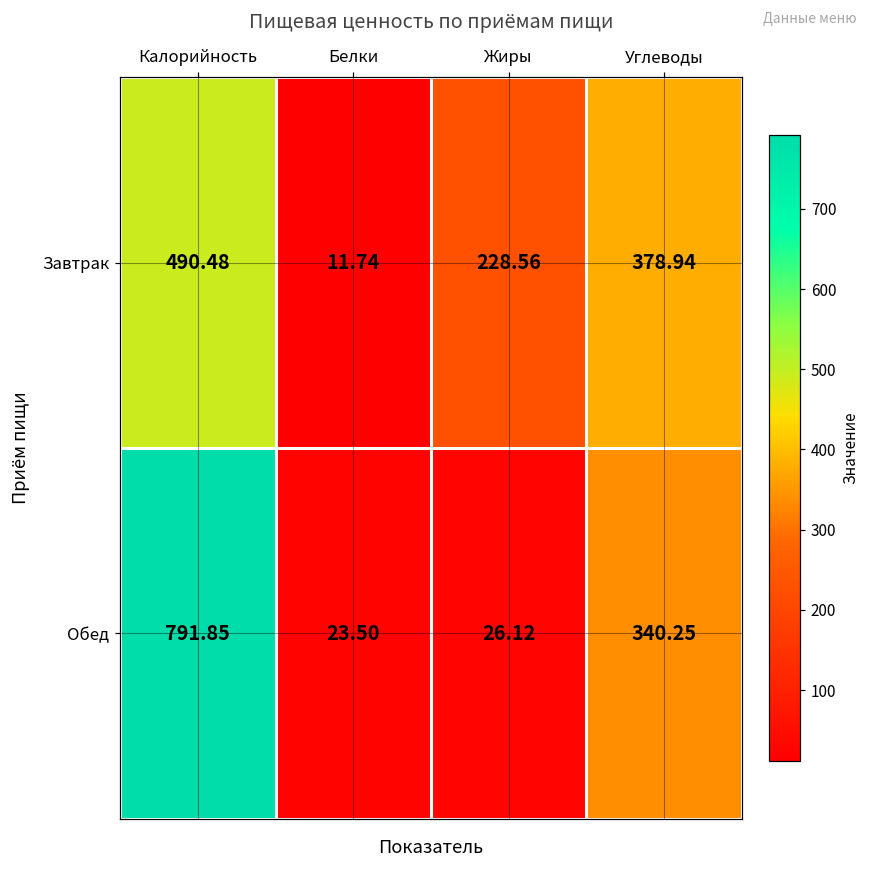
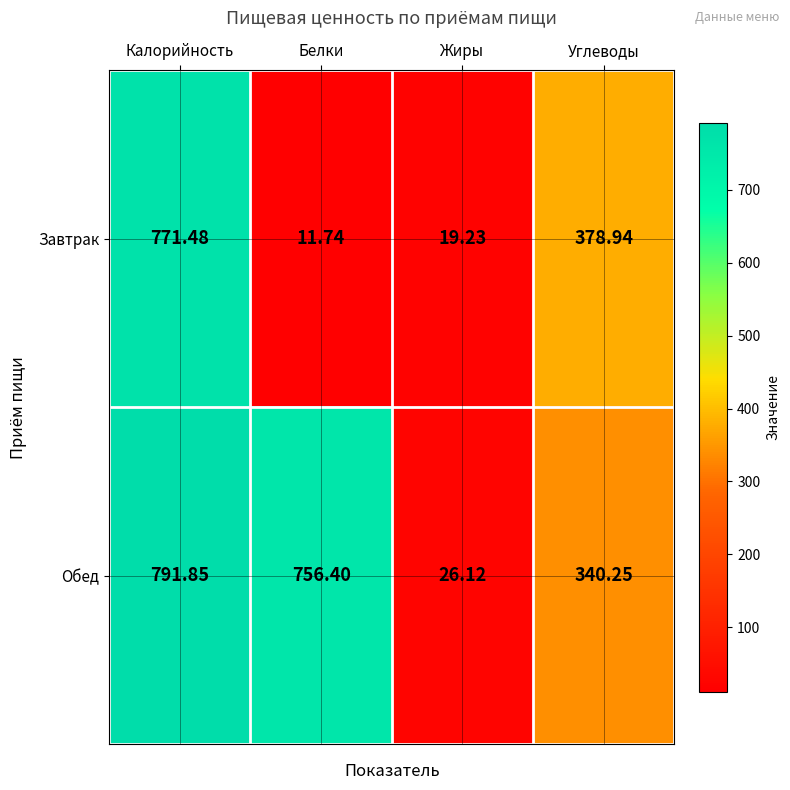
Завтрак, Калорийность: 490.48 -> 771.48
Завтрак, Жиры: 228.56 -> 19.23
Обед, Белки: 23.50 -> 756.40
